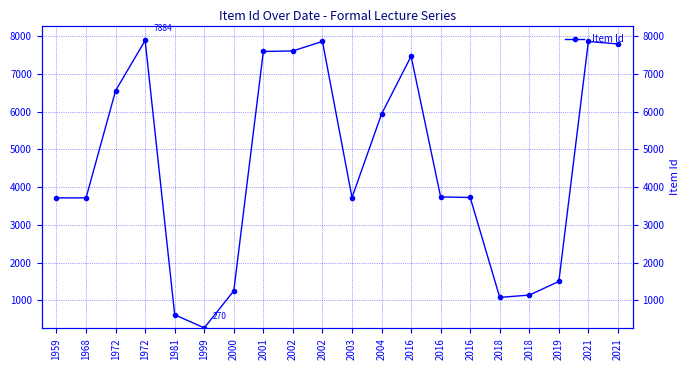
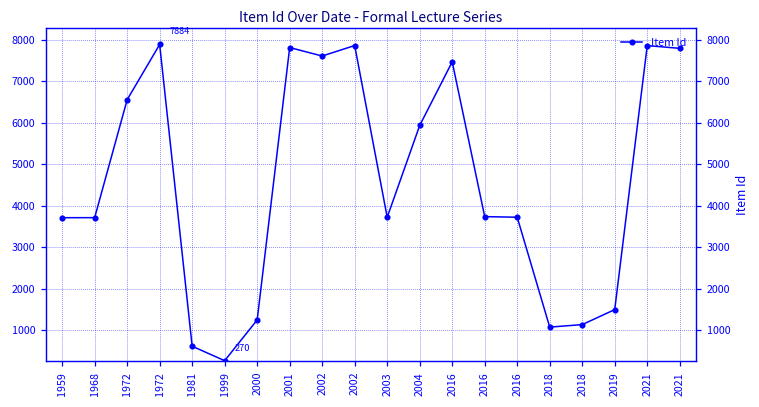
2001: 7600 -> 7800
